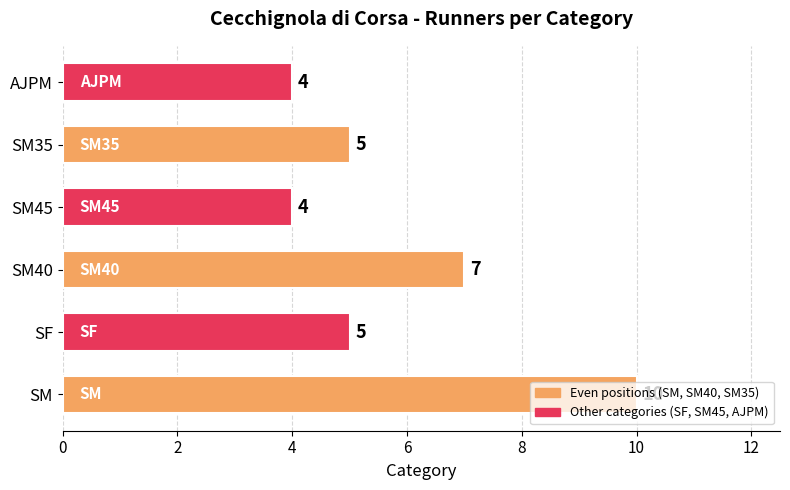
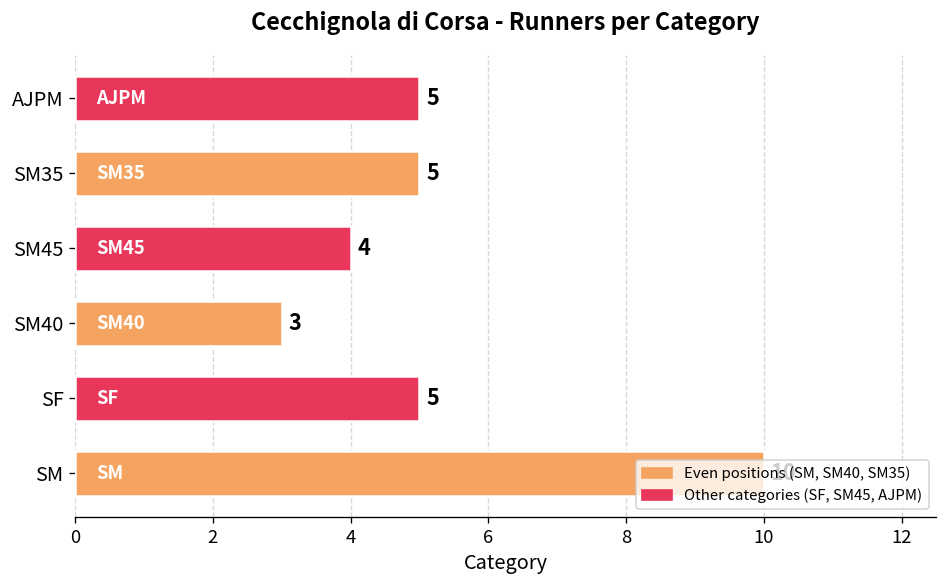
AJPM: 4 -> 5
SM40: 7 -> 3
